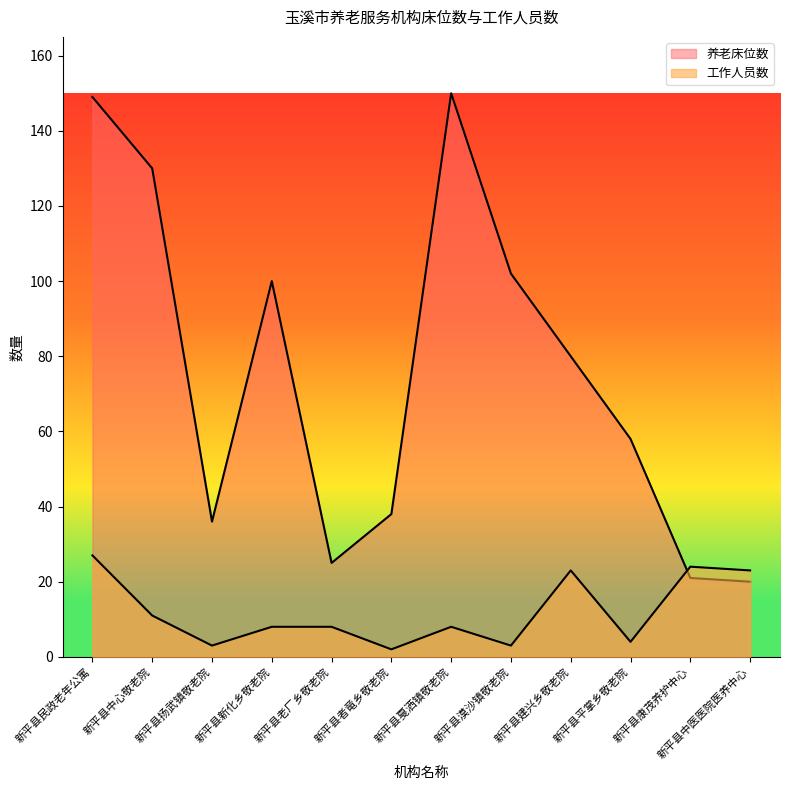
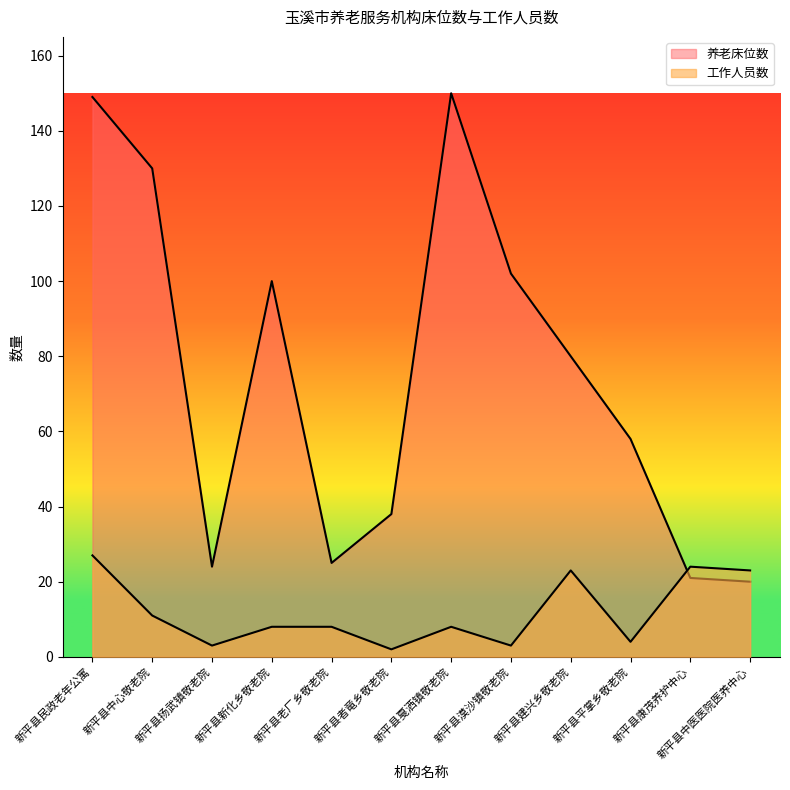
养老床位数, 新平县扬武镇敬老院: 36 -> 24
